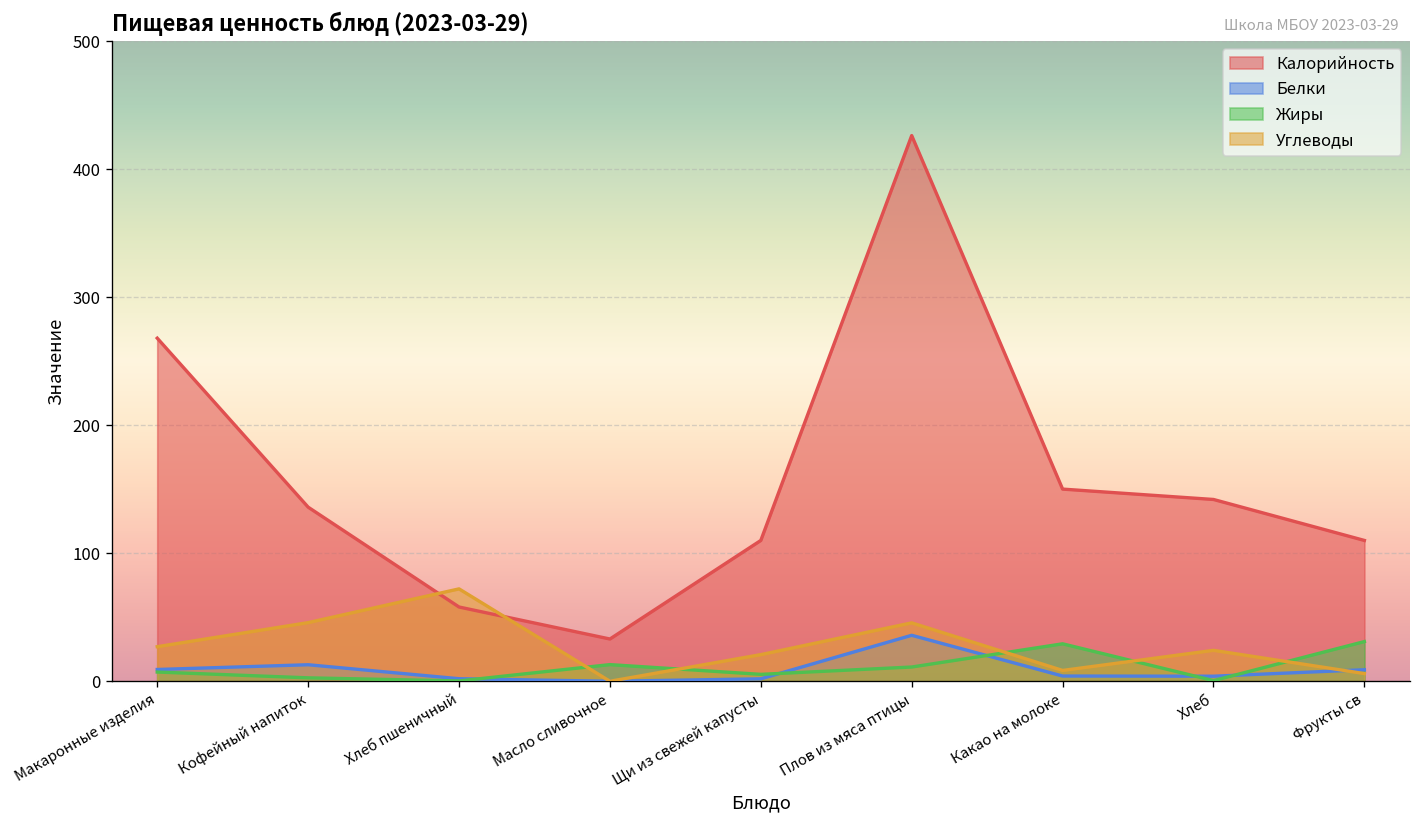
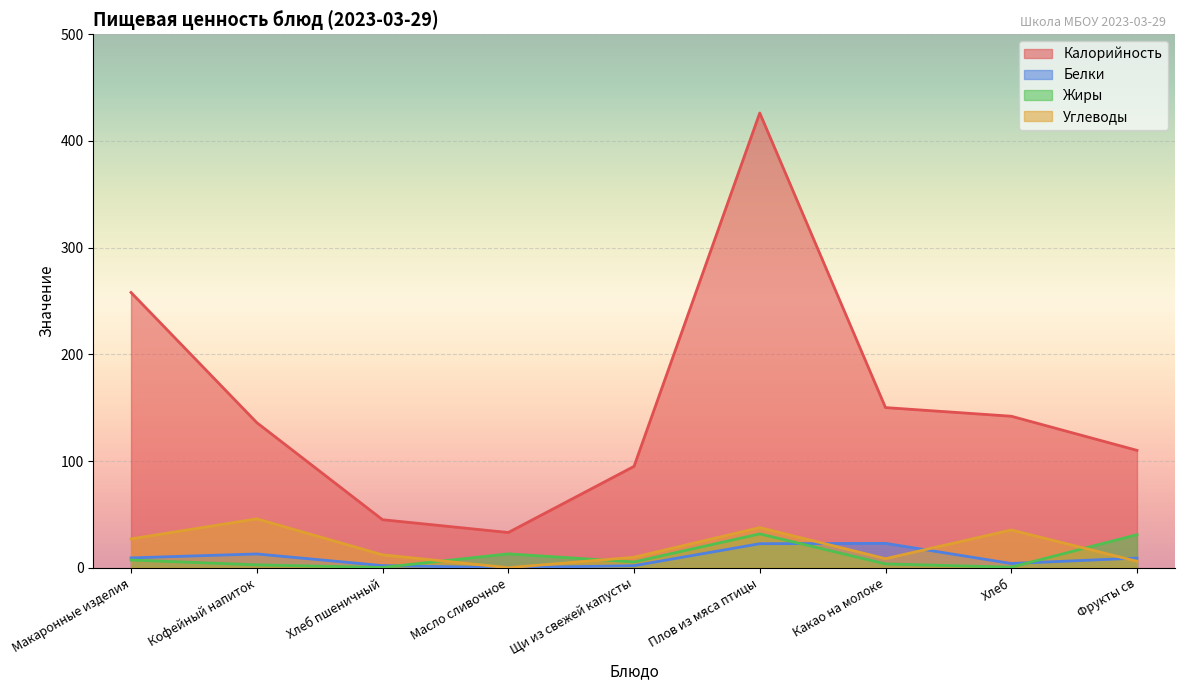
Калорийность, Макаронные изделия: 268 -> 258
Калорийность, Хлеб пшеничный: 58 -> 45
Углеводы, Хлеб пшеничный: 72 -> 12
Калорийность, Щи из свежей капусты: 110 -> 95
Углеводы, Щи из свежей капусты: 21 -> 10
Белки, Плов из мяса птицы: 36 -> 23
Жиры, Плов из мяса птицы: 11 -> 32
Углеводы, Плов из мяса птицы: 46 -> 38
Белки, Какао на молоке: 4 -> 23
Жиры, Какао на молоке: 29 -> 4
Углеводы, Хлеб: 24 -> 35
